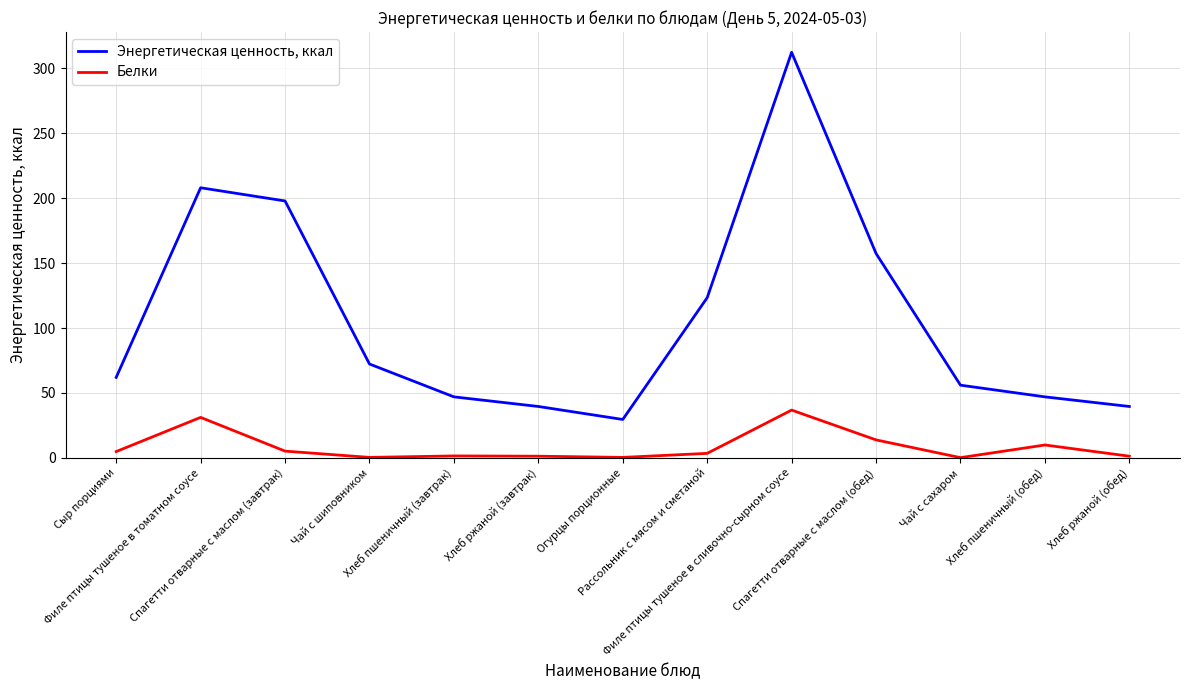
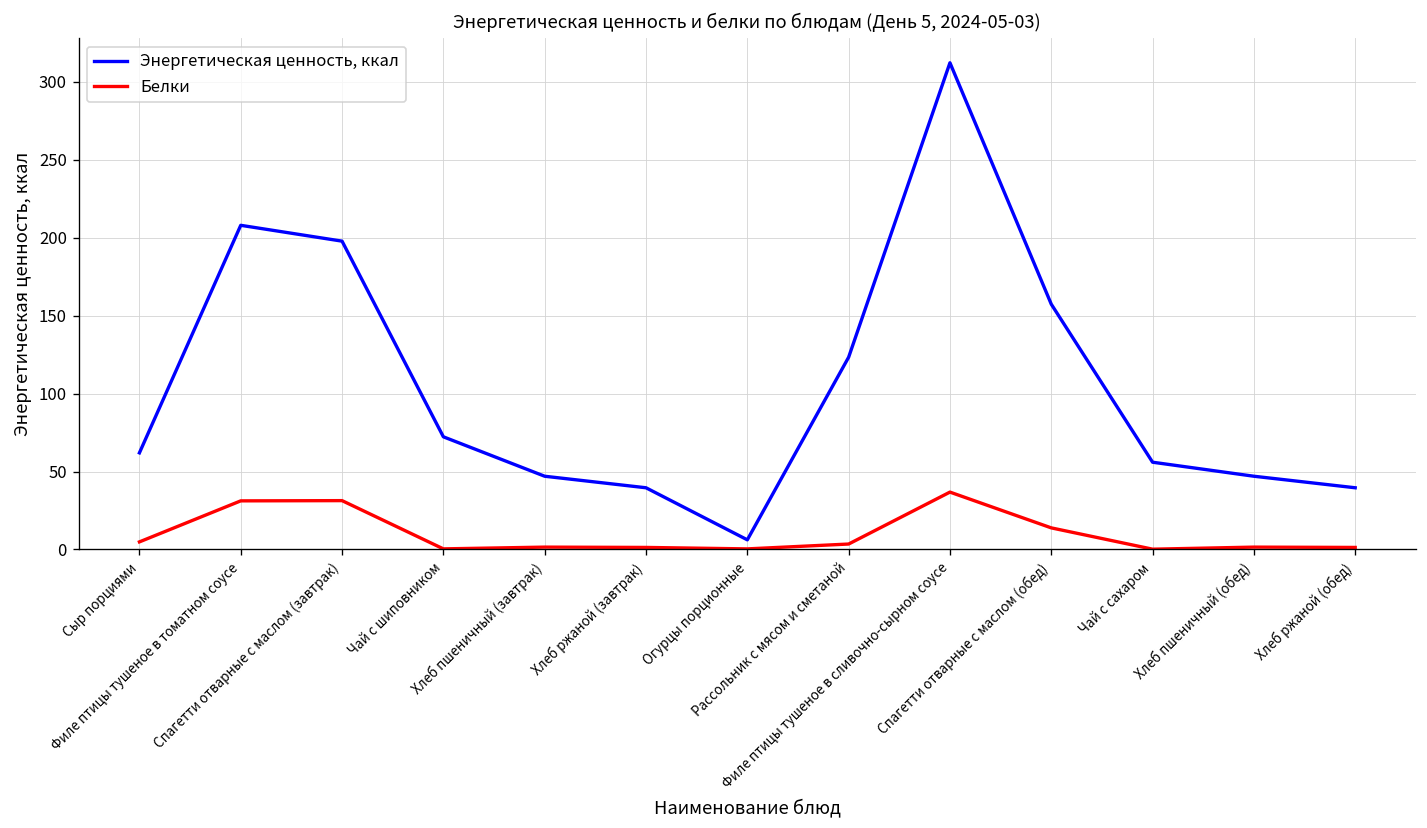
Белки, Спагетти отварные с маслом (завтрак): 5 -> 31
Энергетическая ценность, ккал, Огурцы порционные: 30 -> 6
Белки, Хлеб пшеничный (обед): 10 -> 2
